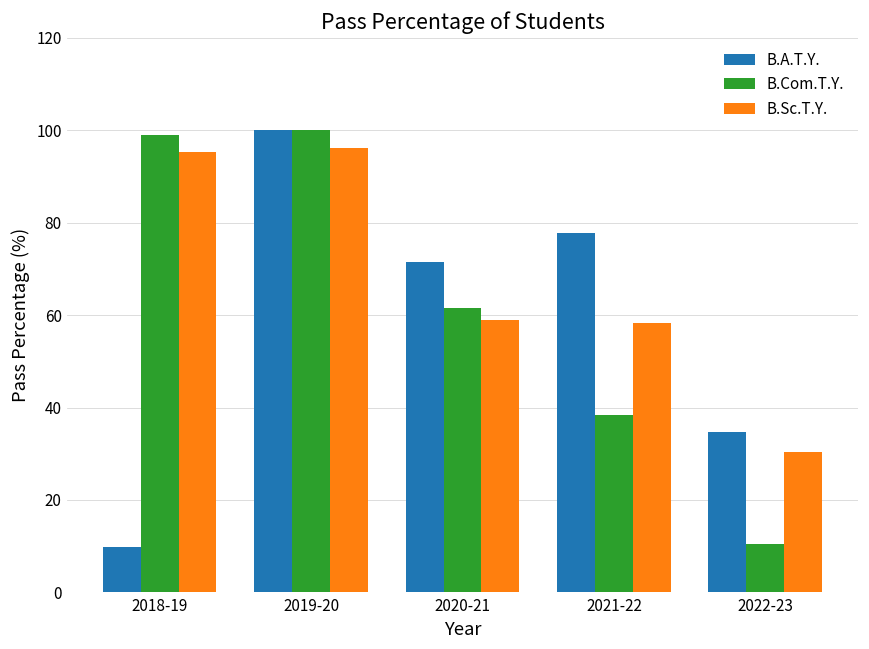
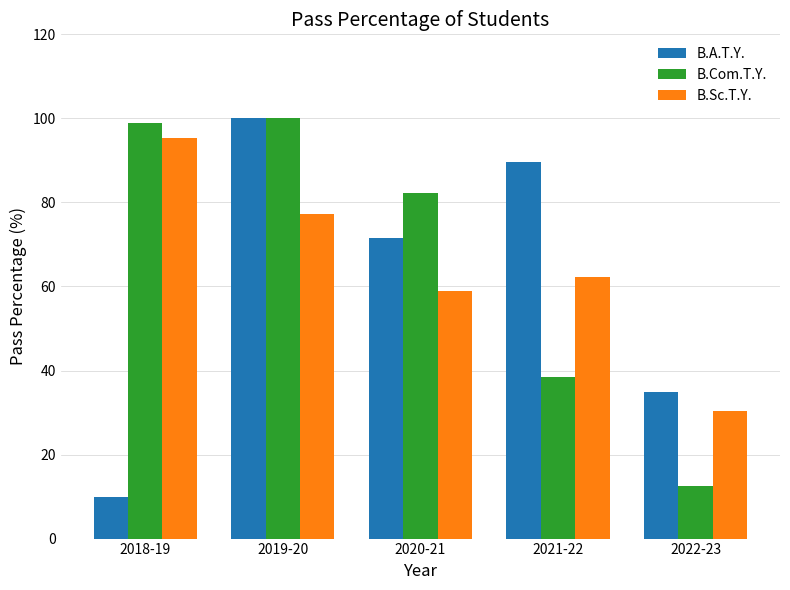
B.Sc.T.Y., 2019-20: 96 -> 77
B.Com.T.Y., 2020-21: 61 -> 82
B.A.T.Y., 2021-22: 78 -> 90
B.Sc.T.Y., 2021-22: 58 -> 62
B.Com.T.Y., 2022-23: 10 -> 13
